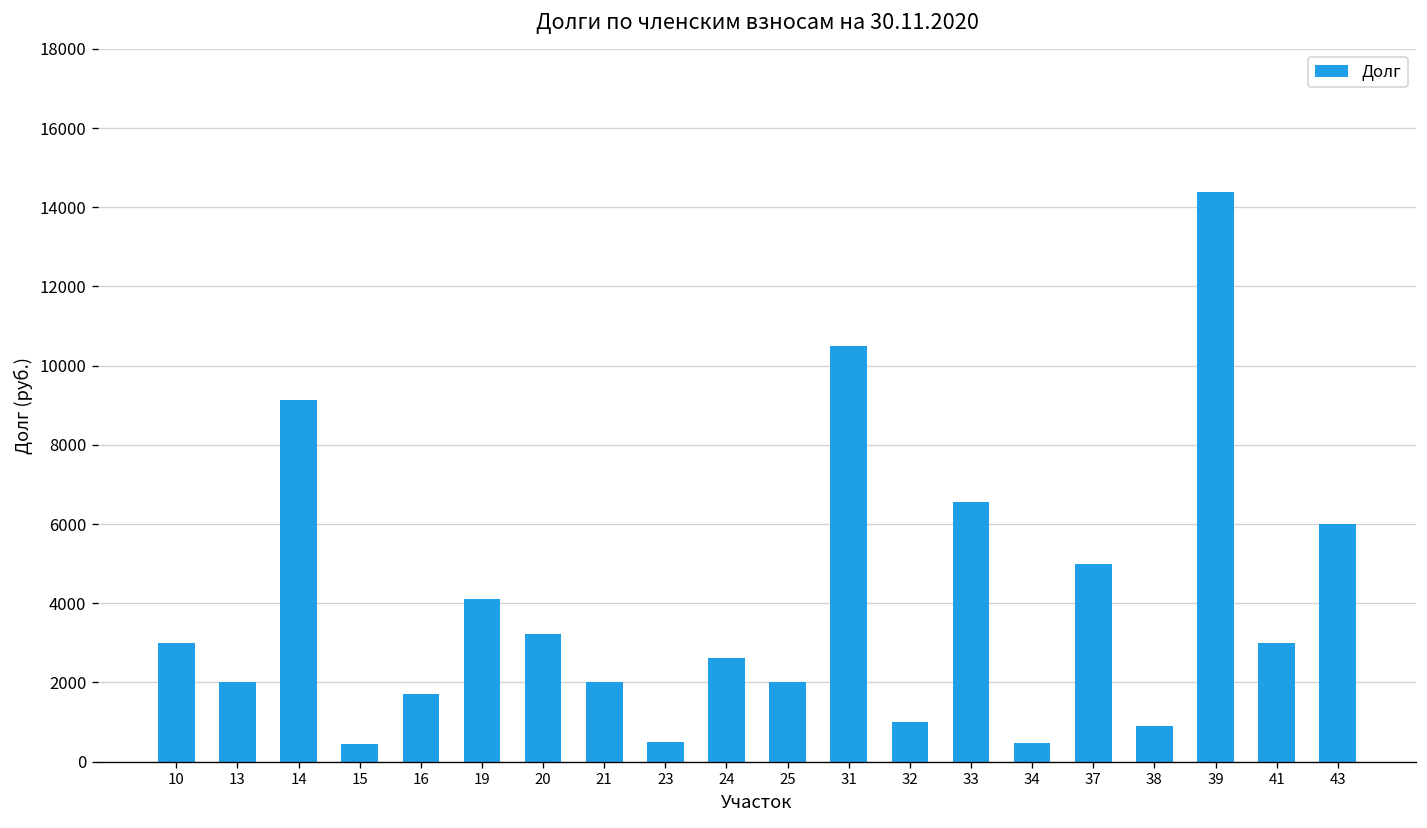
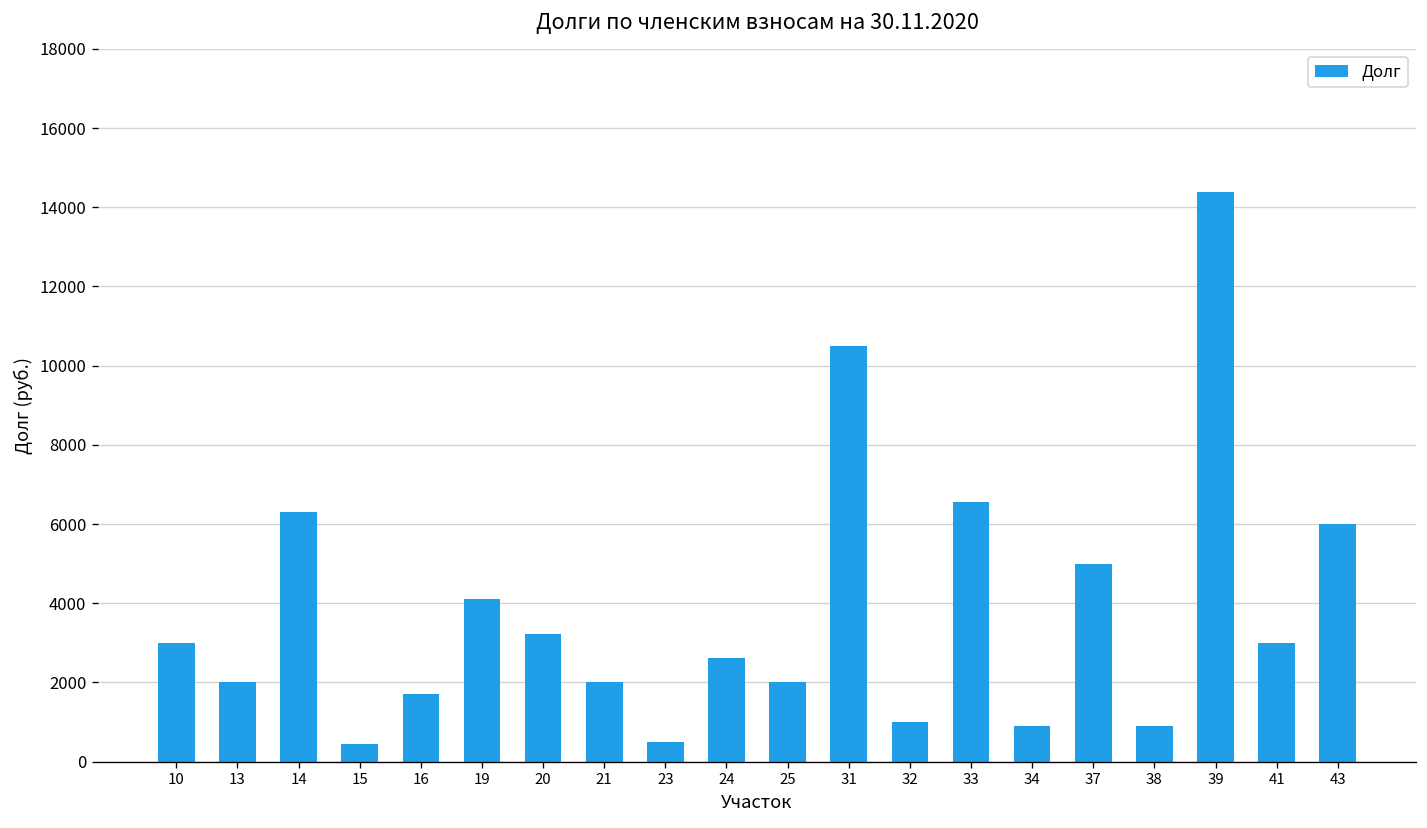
14: 9100 -> 6300
34: 500 -> 900
